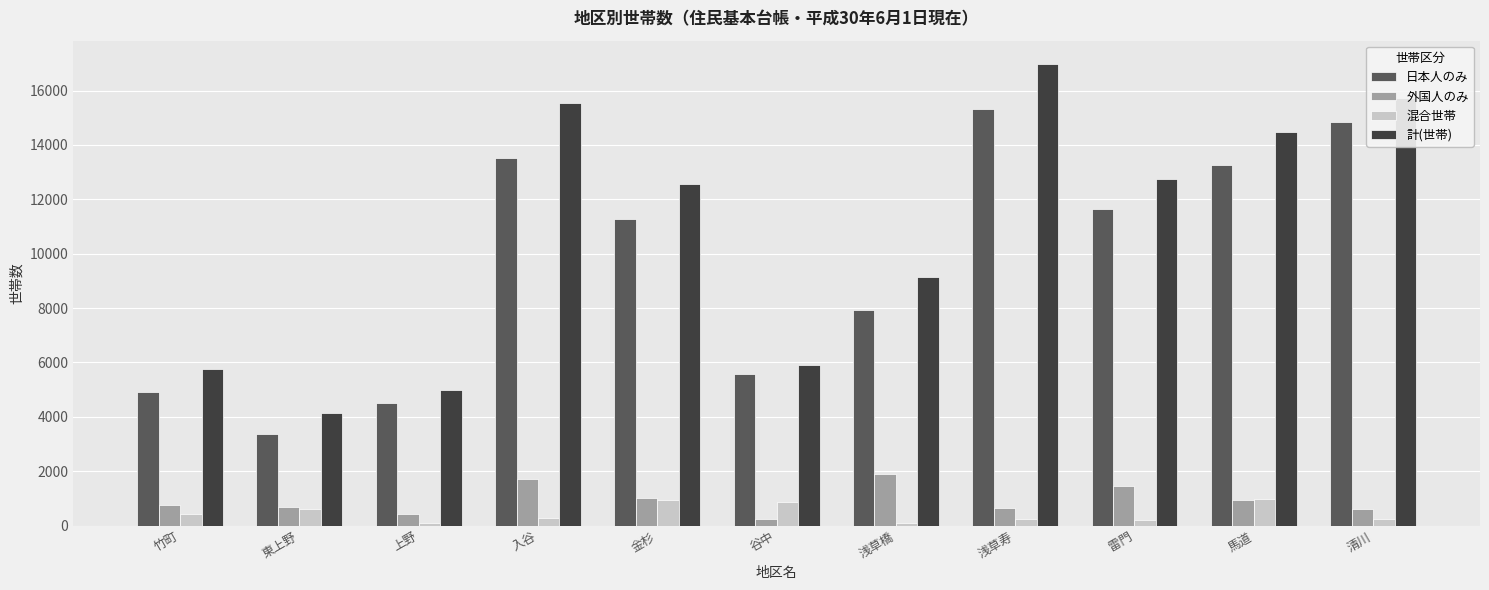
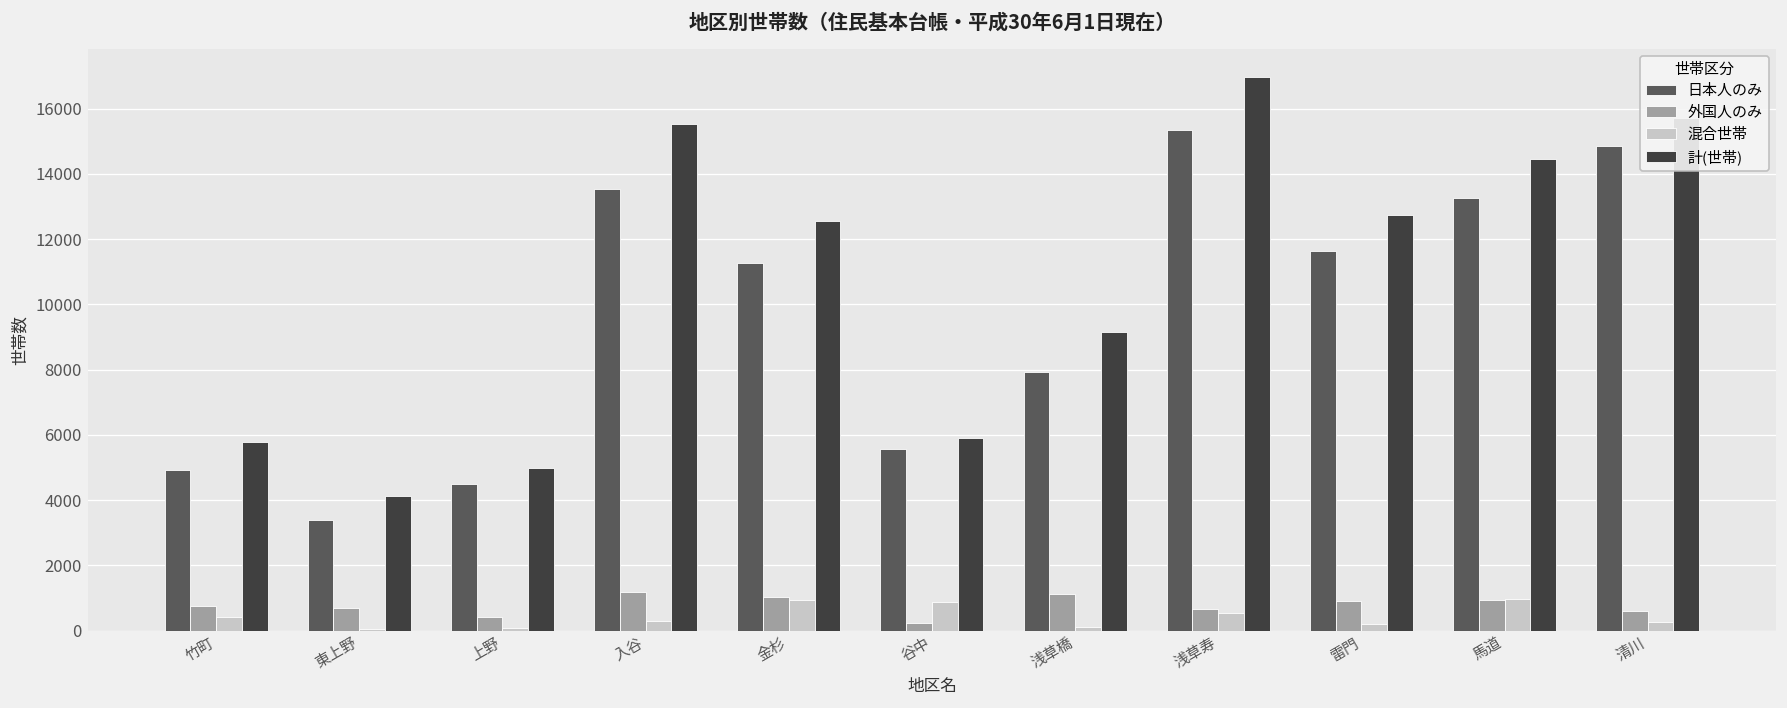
混合世帯, 東上野: 600 -> 100
外国人のみ, 入谷: 1700 -> 1200
外国人のみ, 浅草橋: 1900 -> 1100
混合世帯, 浅草寿: 200 -> 600
外国人のみ, 雷門: 1500 -> 900
